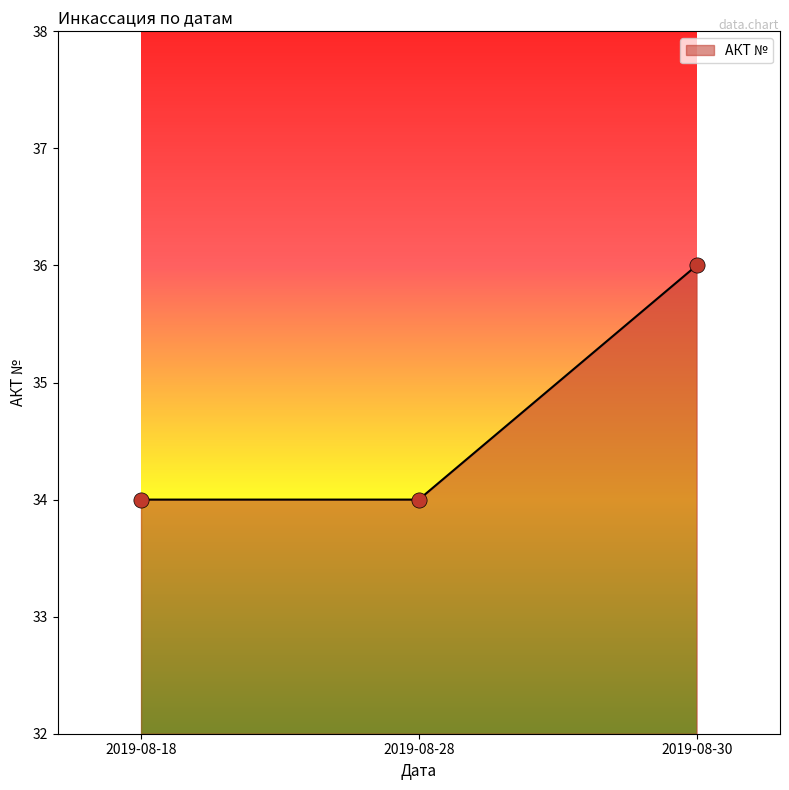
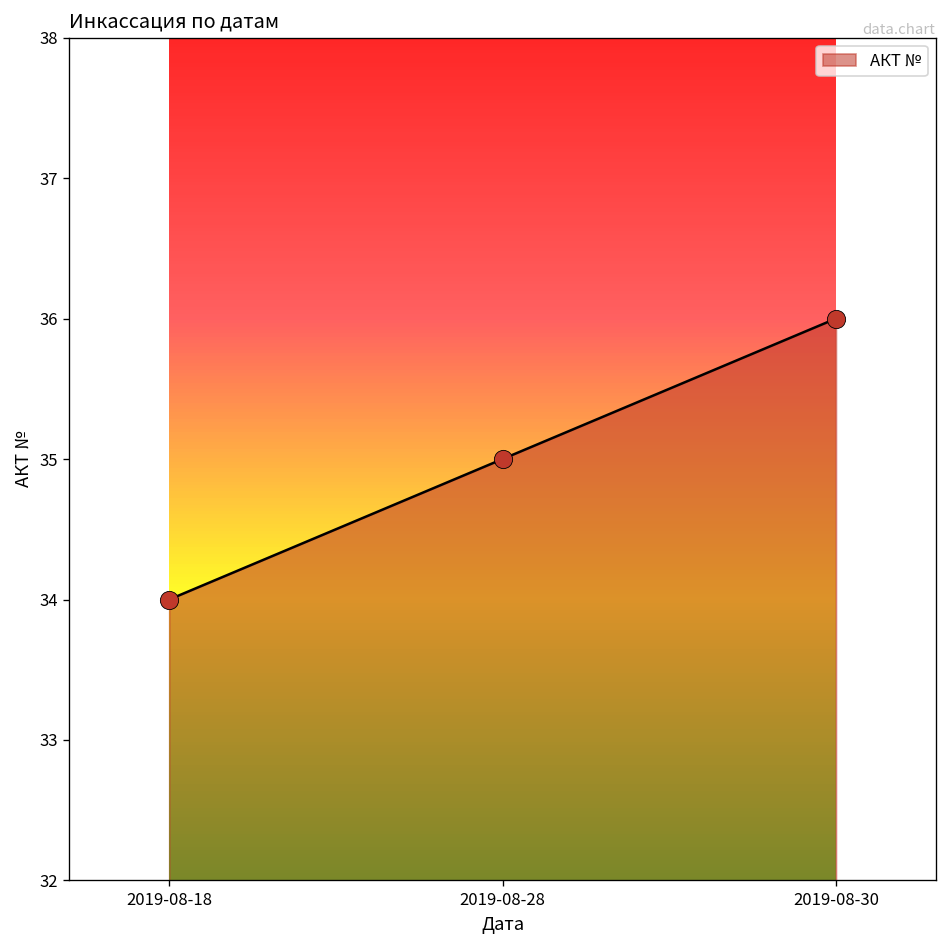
2019-08-28: 34 -> 35
